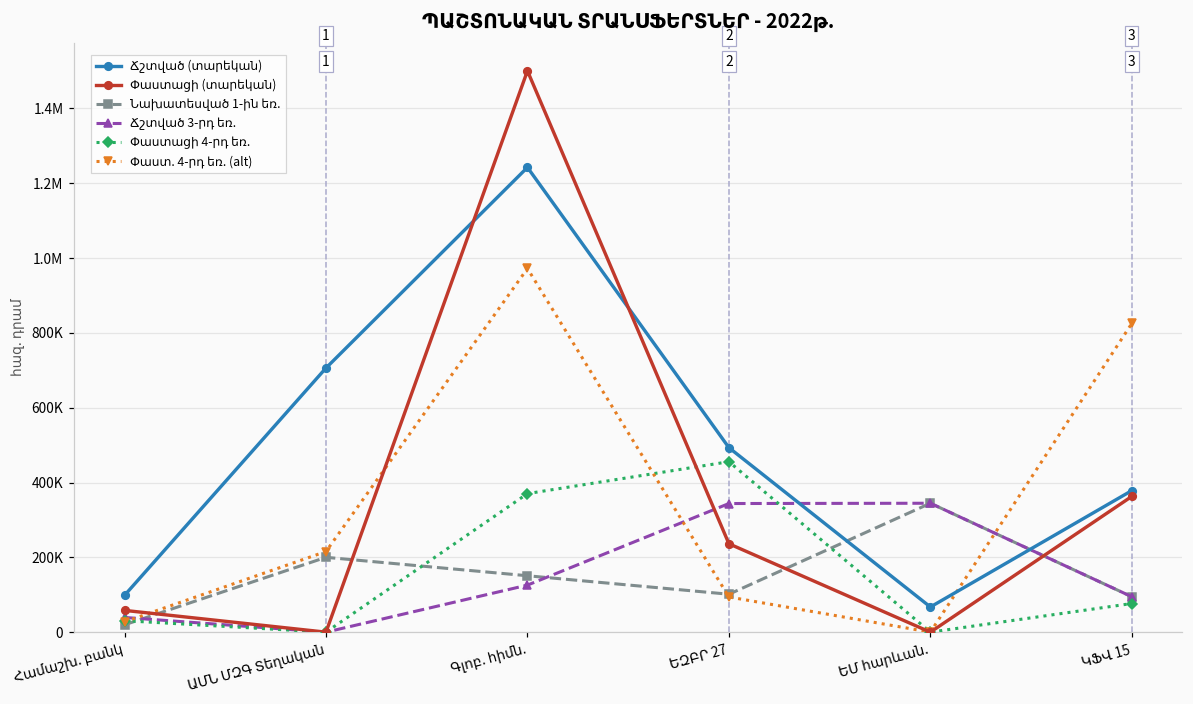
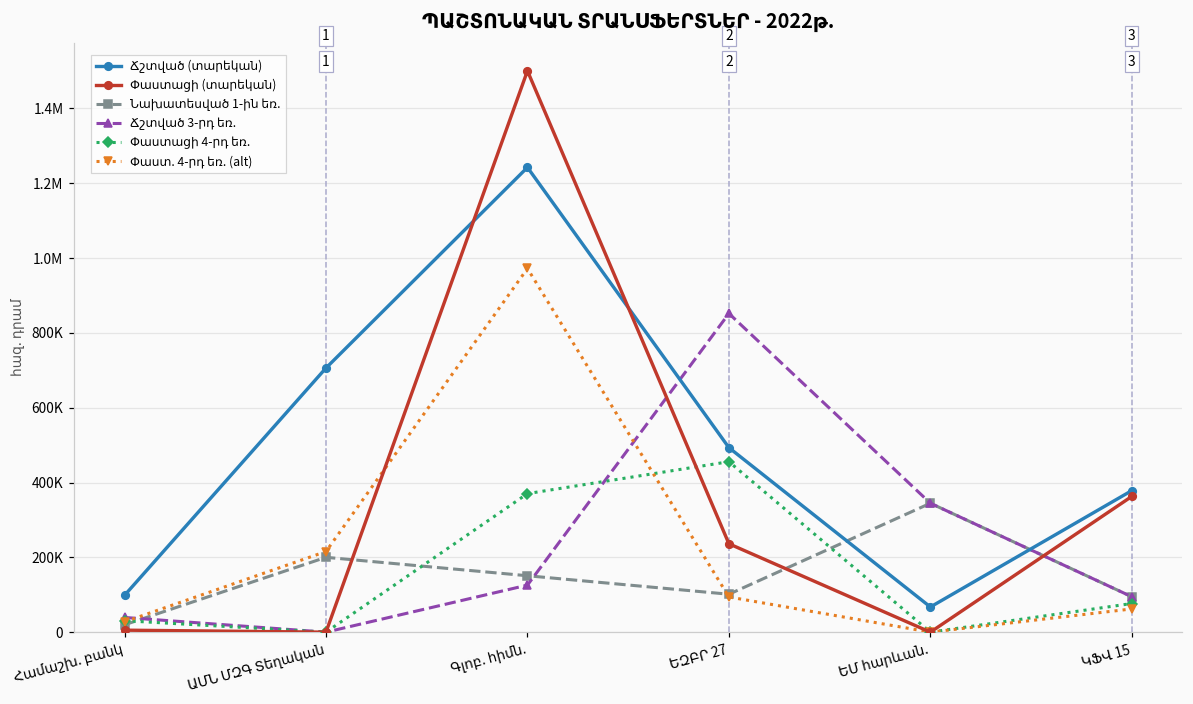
Փաստացի (տարեկան), Համաշխ. բանկ: 60000 -> 10000
Ճշտված 3-րդ եռ., ԵԶԲՐ 27: 340000 -> 850000
Փաստ. 4-րդ եռ. (alt), ԿՖՎ 15: 830000 -> 60000
